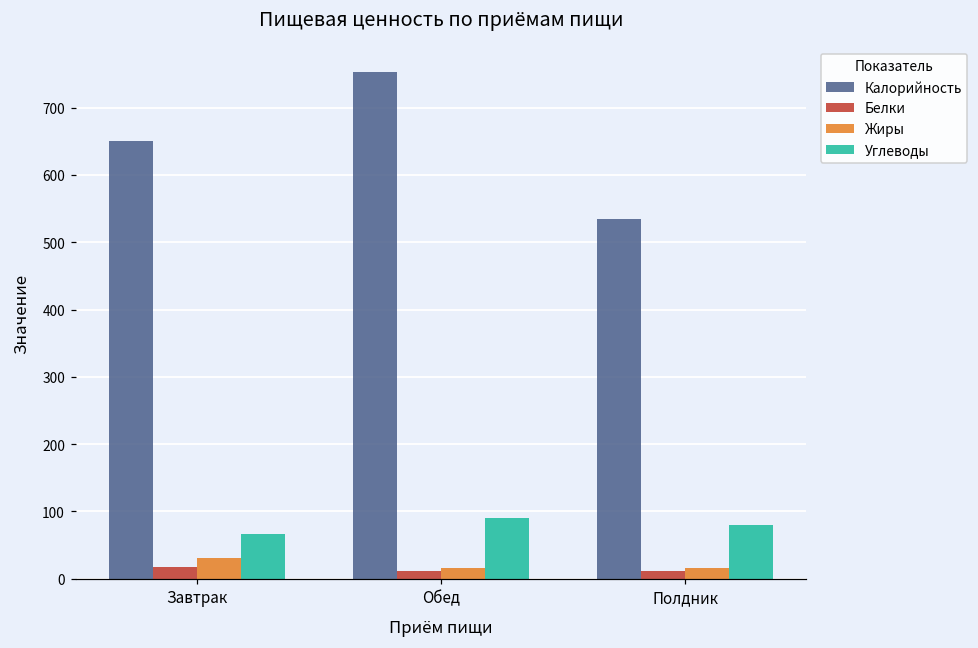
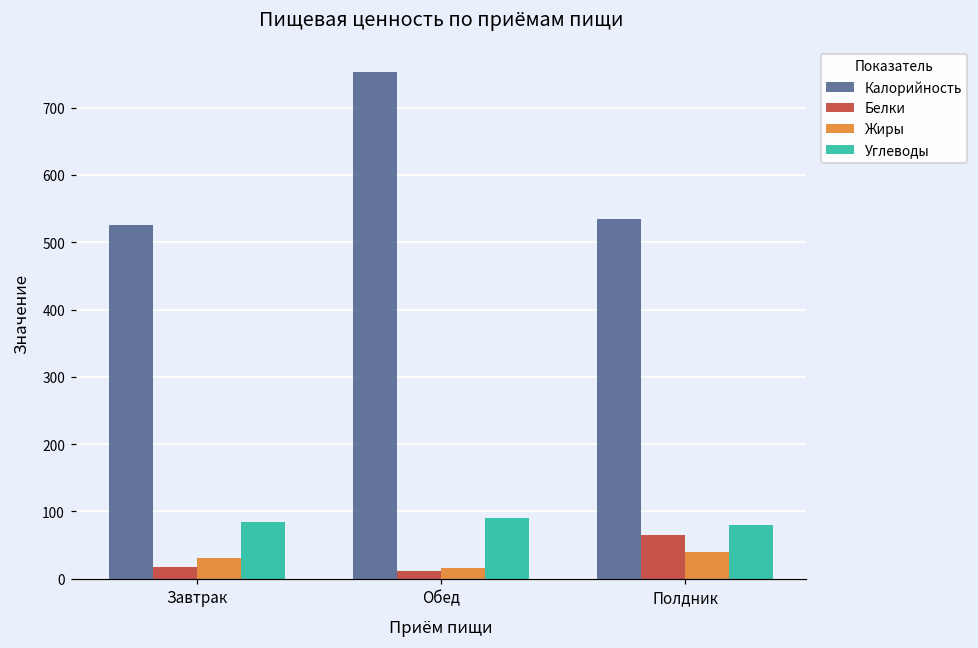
Калорийность, Завтрак: 650 -> 530
Углеводы, Завтрак: 70 -> 90
Белки, Полдник: 10 -> 70
Жиры, Полдник: 20 -> 40
